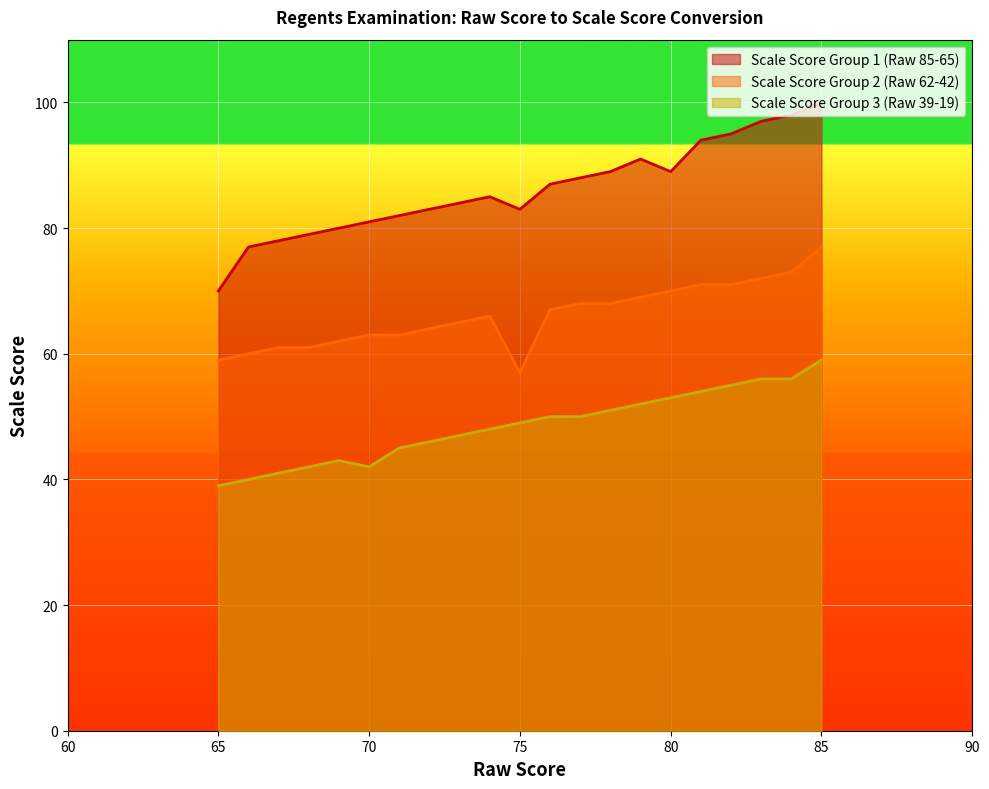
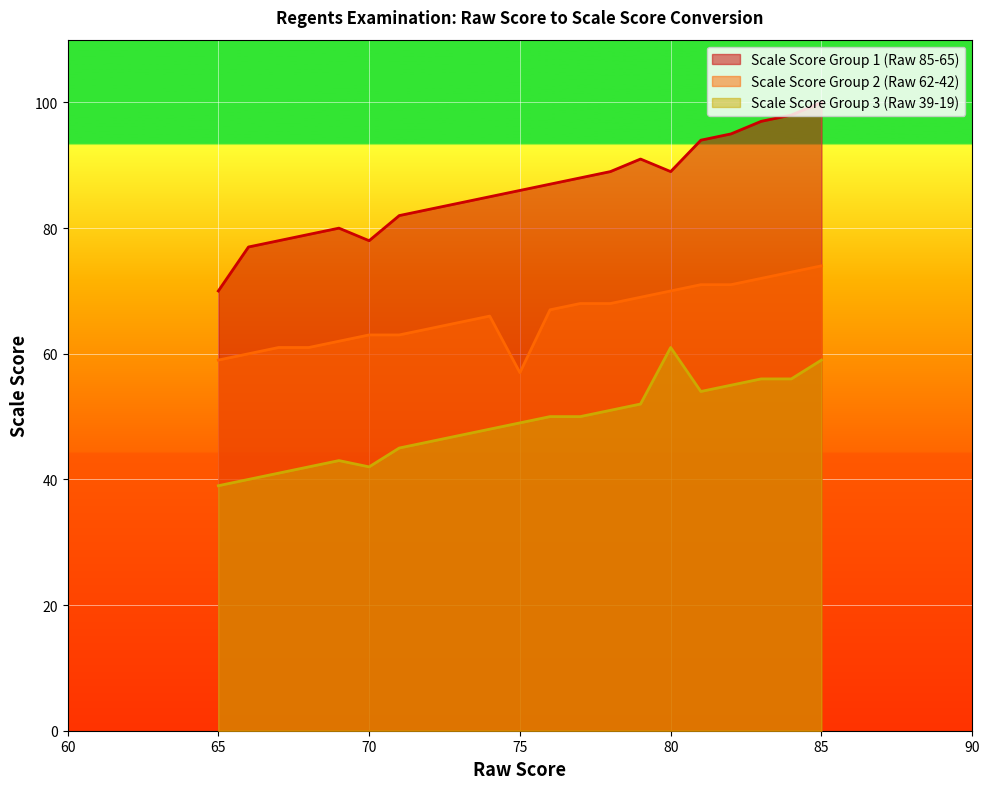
Scale Score Group 1 (Raw 85-65), 70: 81 -> 78
Scale Score Group 1 (Raw 85-65), 75: 83 -> 86
Scale Score Group 3 (Raw 39-19), 80: 53 -> 61
Scale Score Group 2 (Raw 62-42), 85: 77 -> 74
